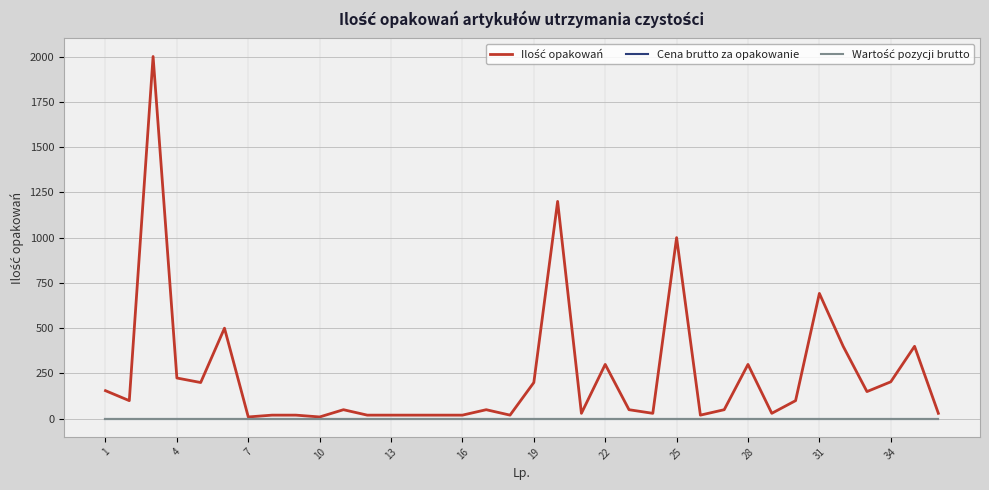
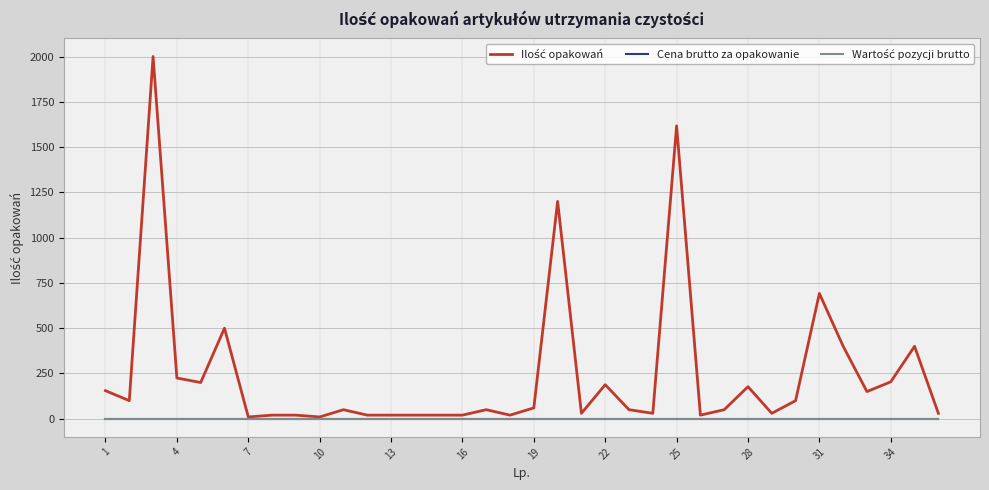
Ilość opakowań, 19: 200 -> 60
Ilość opakowań, 22: 300 -> 190
Ilość opakowań, 25: 1000 -> 1620
Ilość opakowań, 28: 300 -> 180
